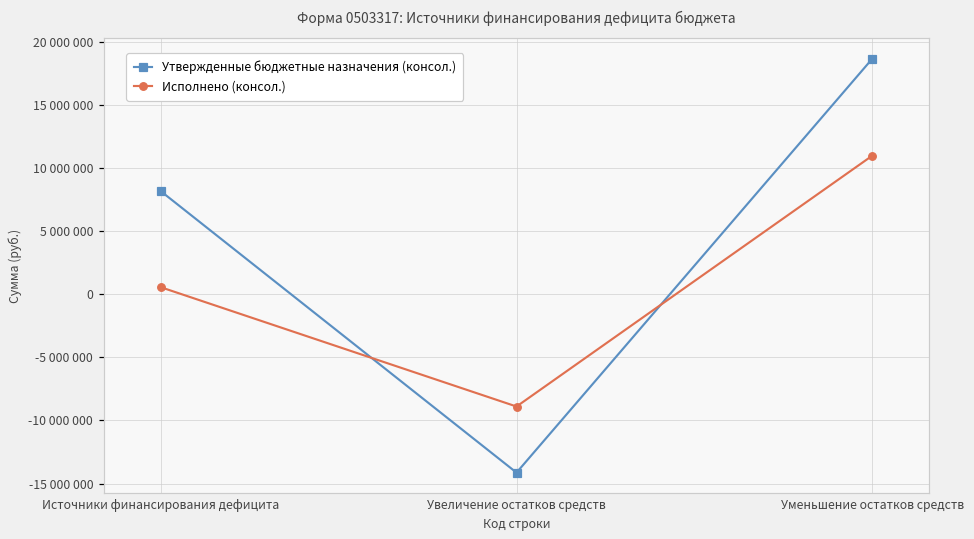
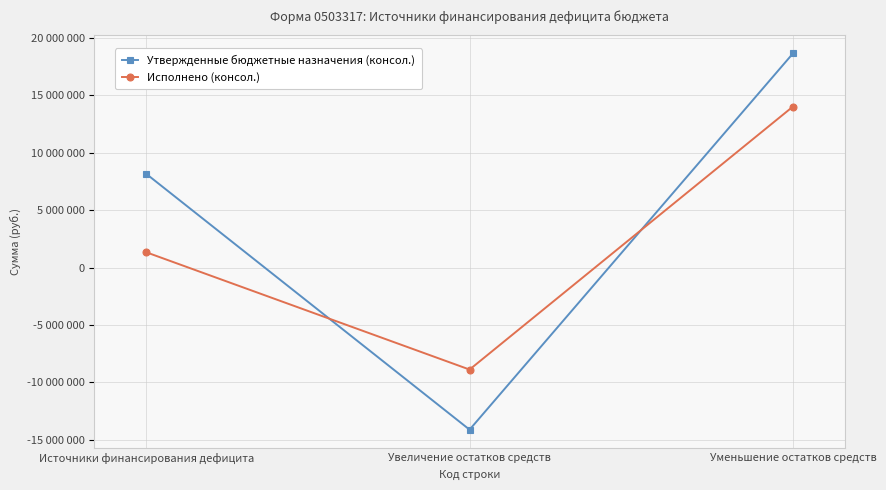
Исполнено (консол.), Источники финансирования дефицита: 600000 -> 1300000
Исполнено (консол.), Уменьшение остатков средств: 11000000 -> 14000000
